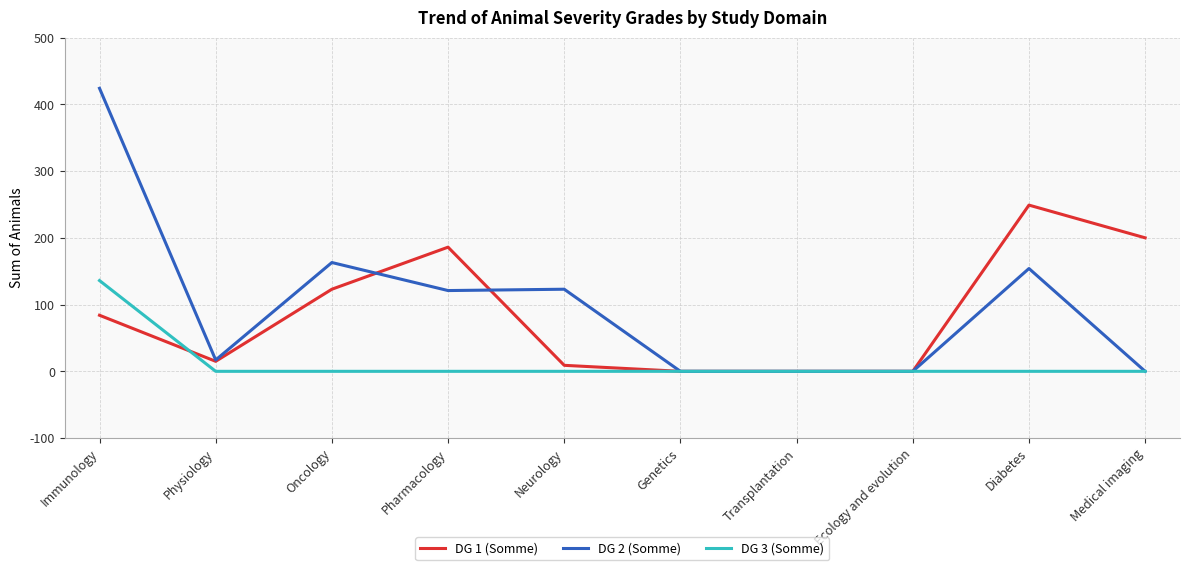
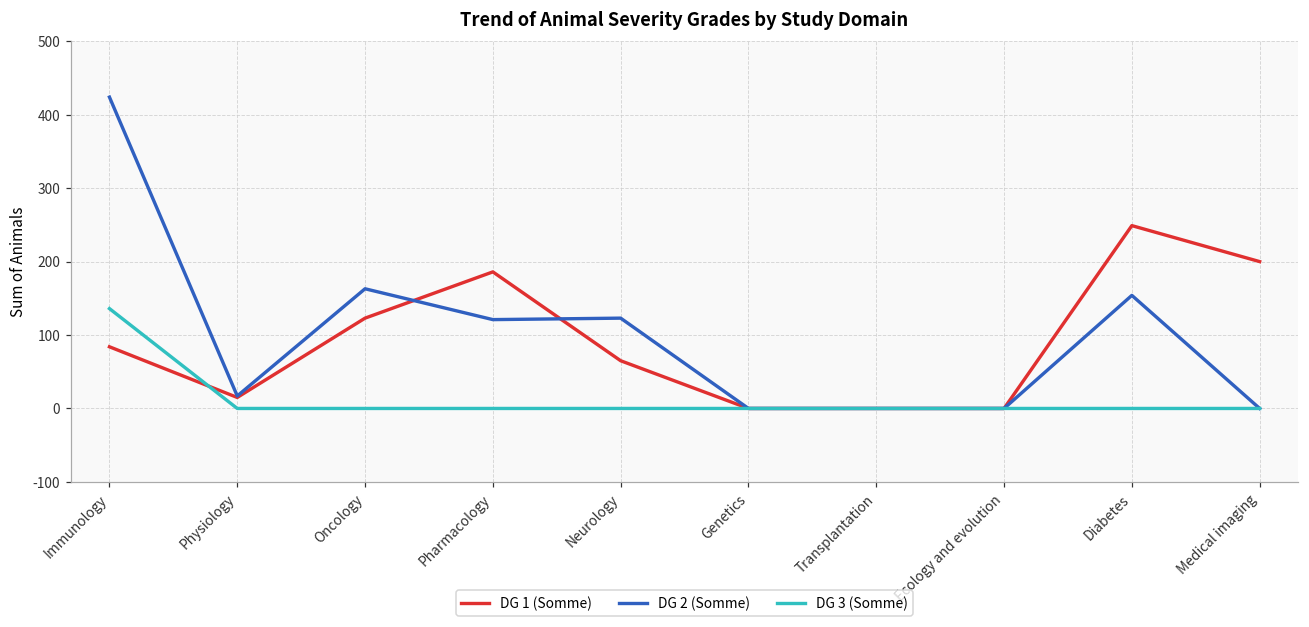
DG 1 (Somme), Neurology: 10 -> 70
